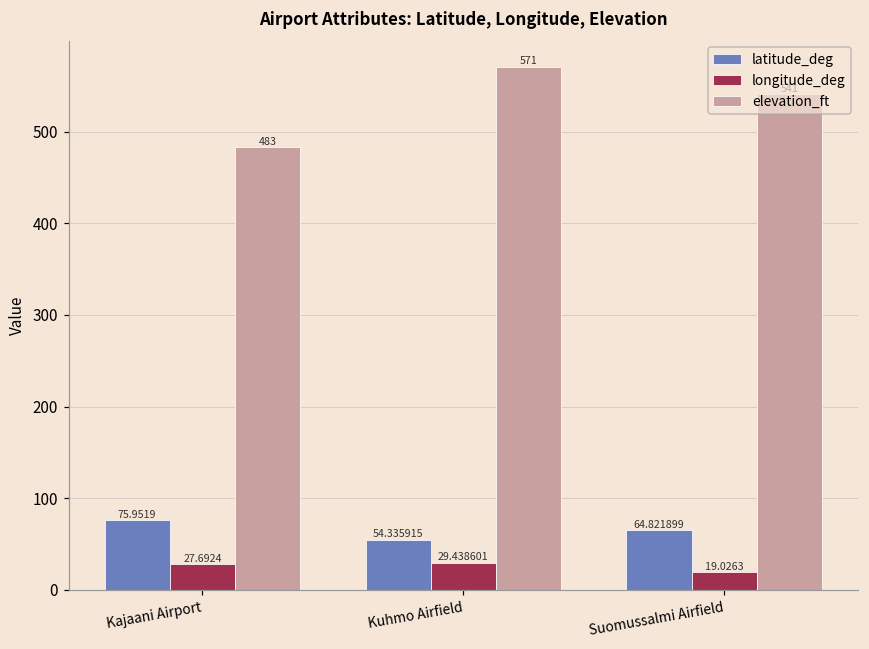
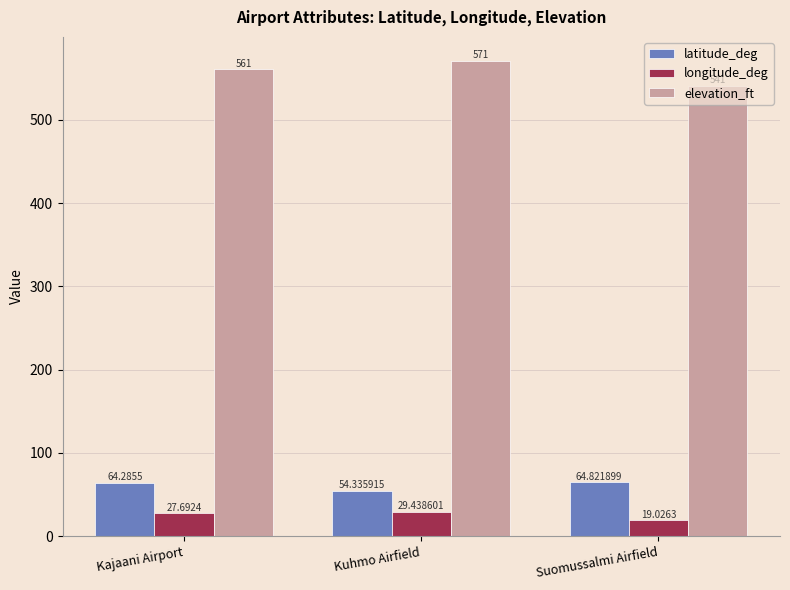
latitude_deg, Kajaani Airport: 75.9519 -> 64.2855
elevation_ft, Kajaani Airport: 483 -> 561
